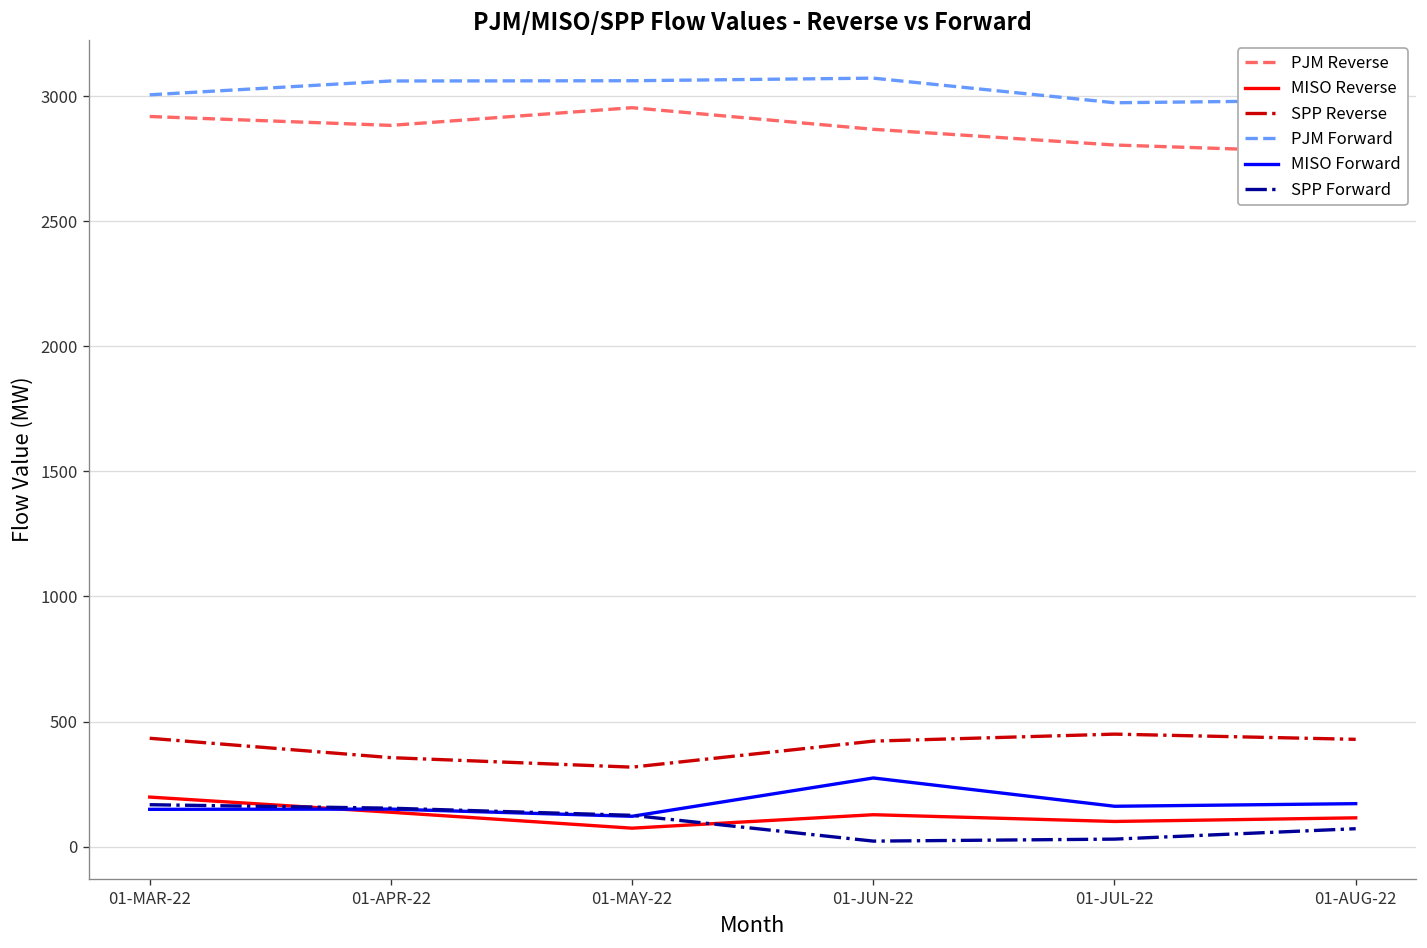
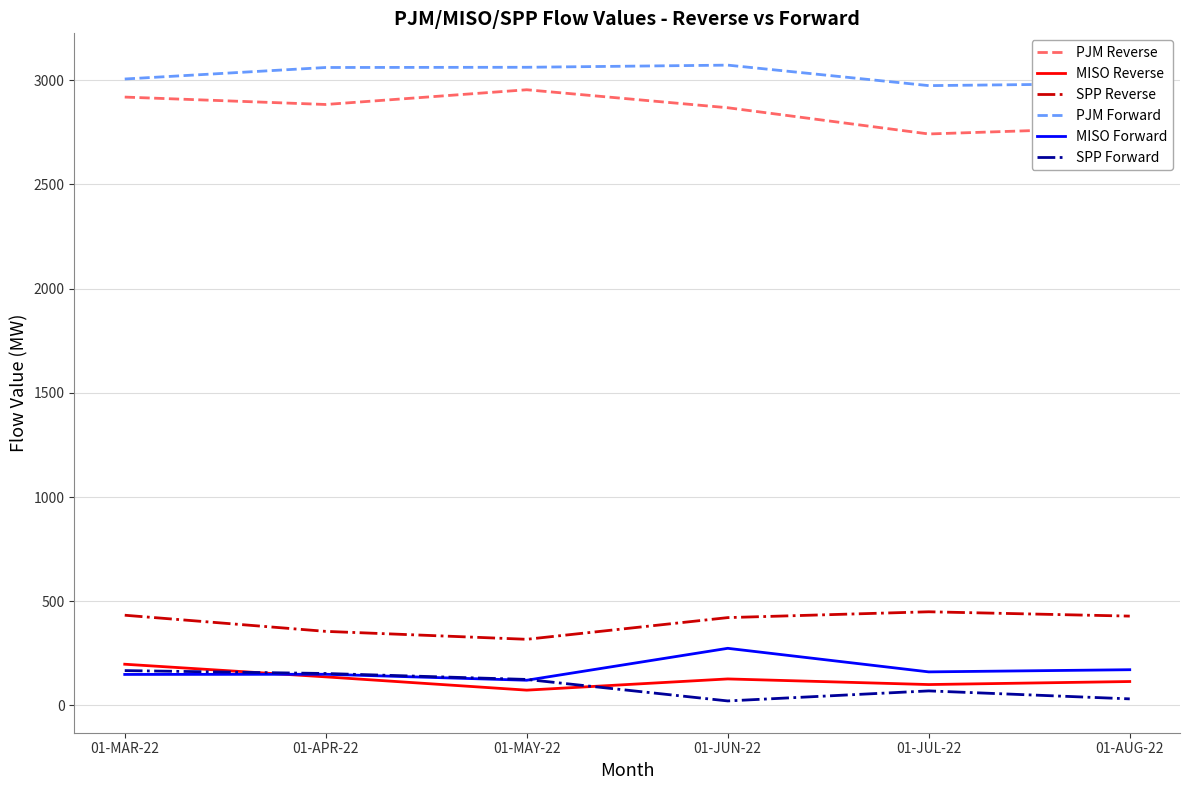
PJM Reverse, 01-JUL-22: 2800 -> 2740
SPP Forward, 01-JUL-22: 30 -> 70
SPP Forward, 01-AUG-22: 70 -> 30
